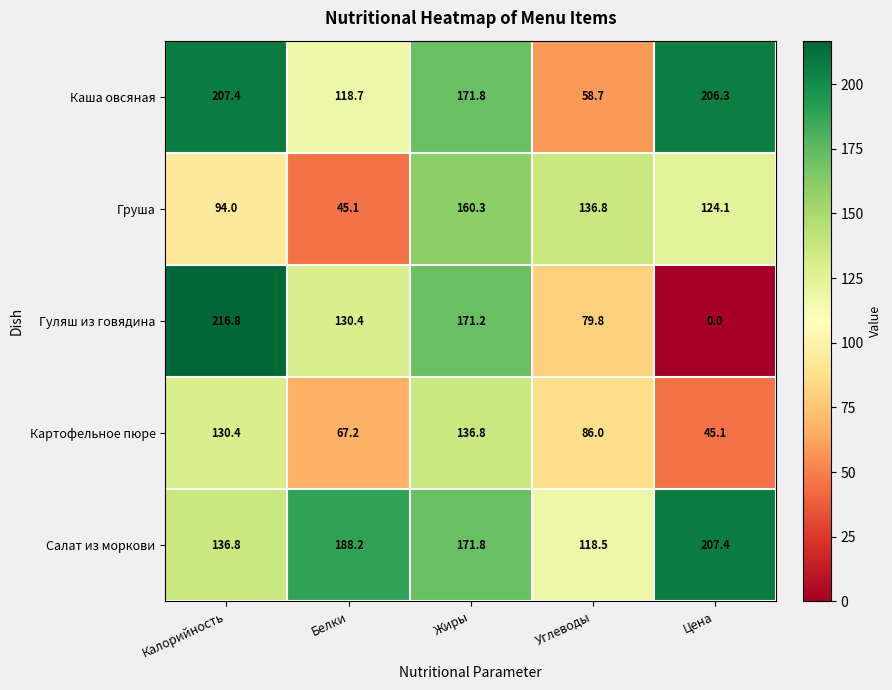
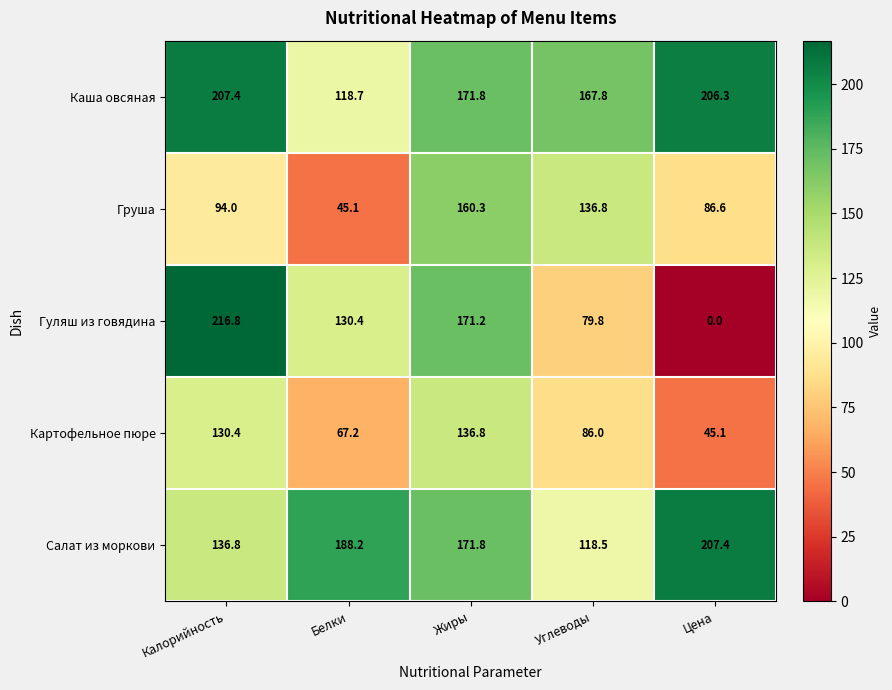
Каша овсяная, Углеводы: 58.7 -> 167.8
Груша, Цена: 124.1 -> 86.6
